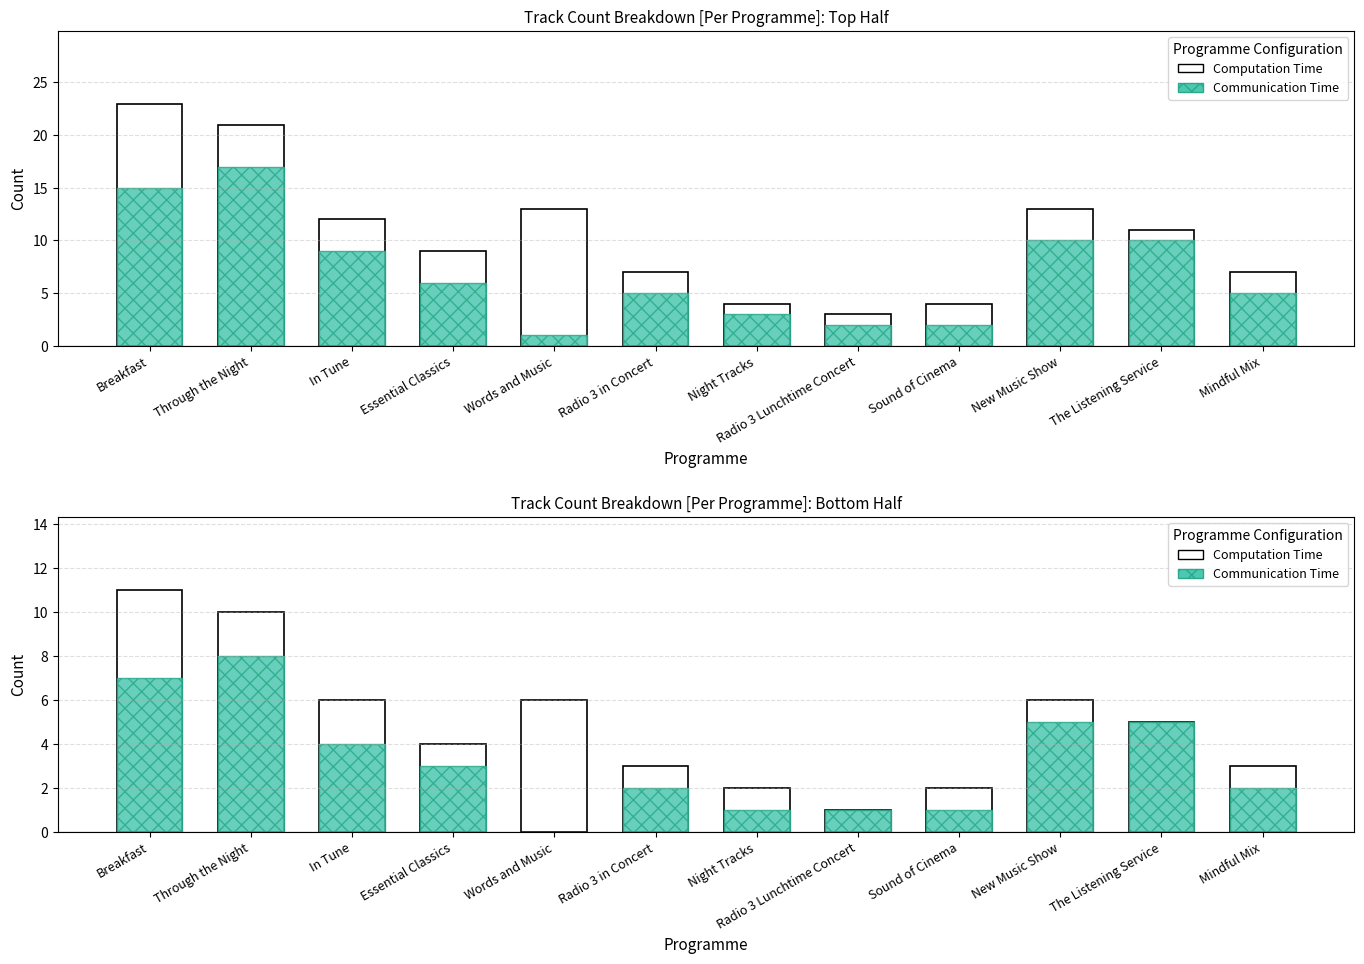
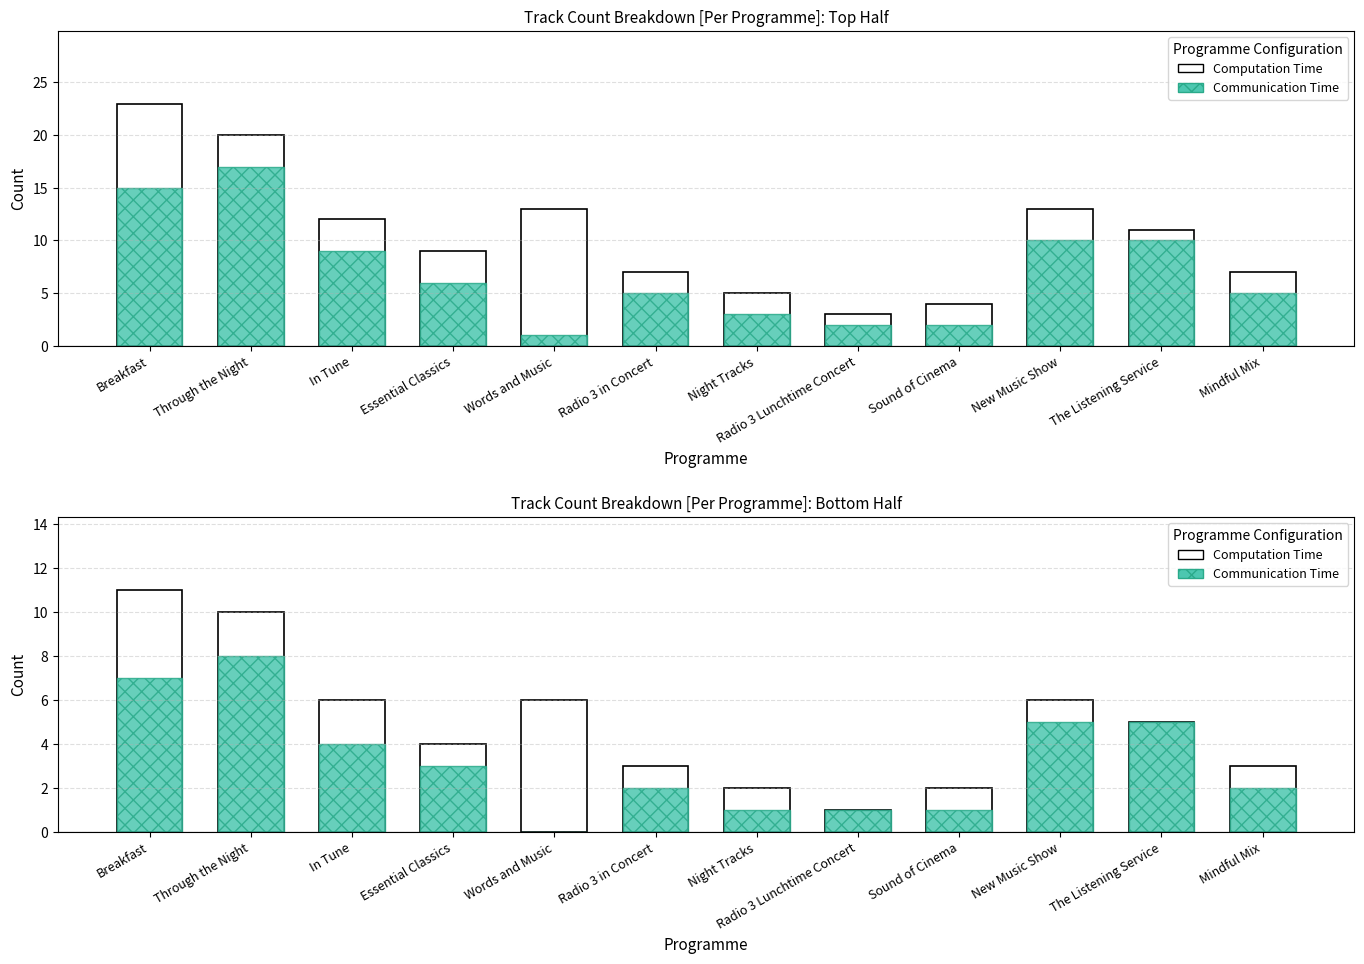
Track Count Breakdown [Per Programme]: Top Half, Computation Time, Through the Night: 21 -> 20
Track Count Breakdown [Per Programme]: Top Half, Computation Time, Night Tracks: 4 -> 5
